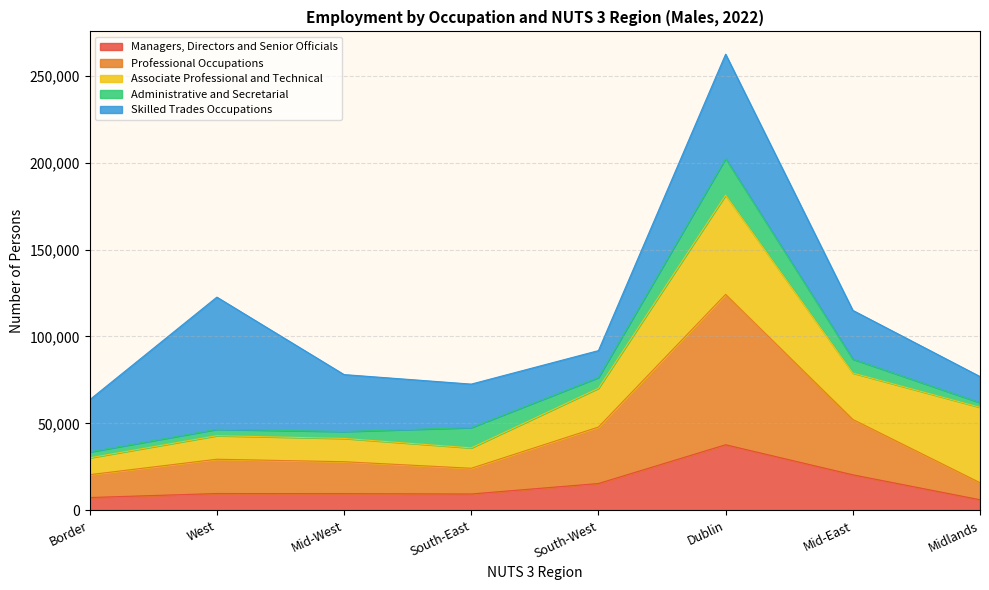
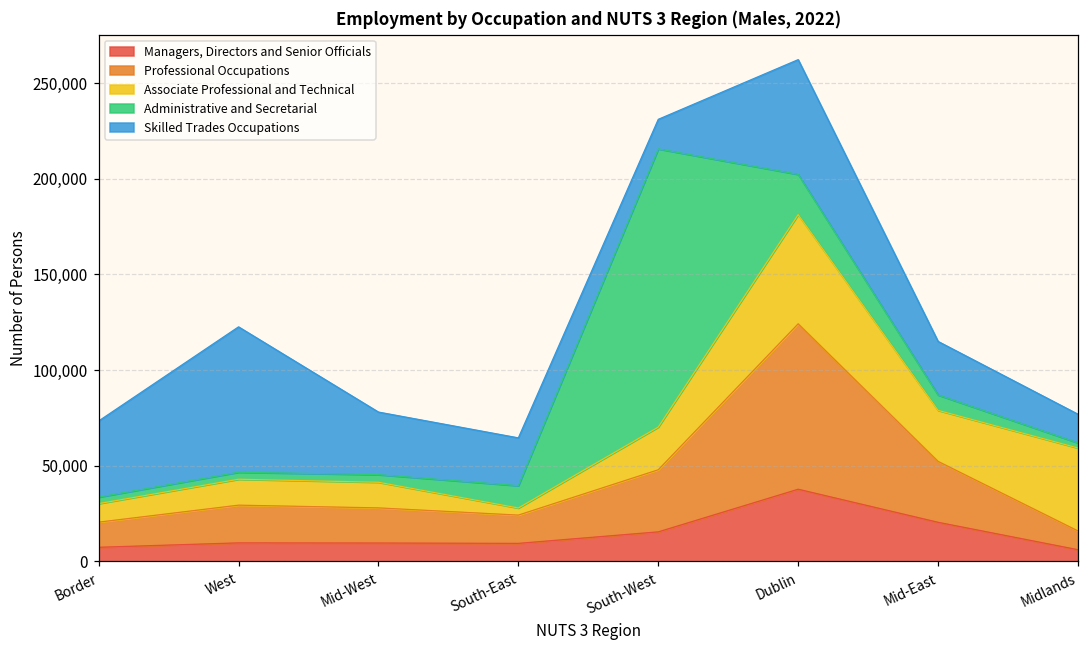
Skilled Trades Occupations, Border: 30,000 -> 40,000
Associate Professional and Technical, South-East: 12,000 -> 4,000
Administrative and Secretarial, South-West: 6,000 -> 145,000
